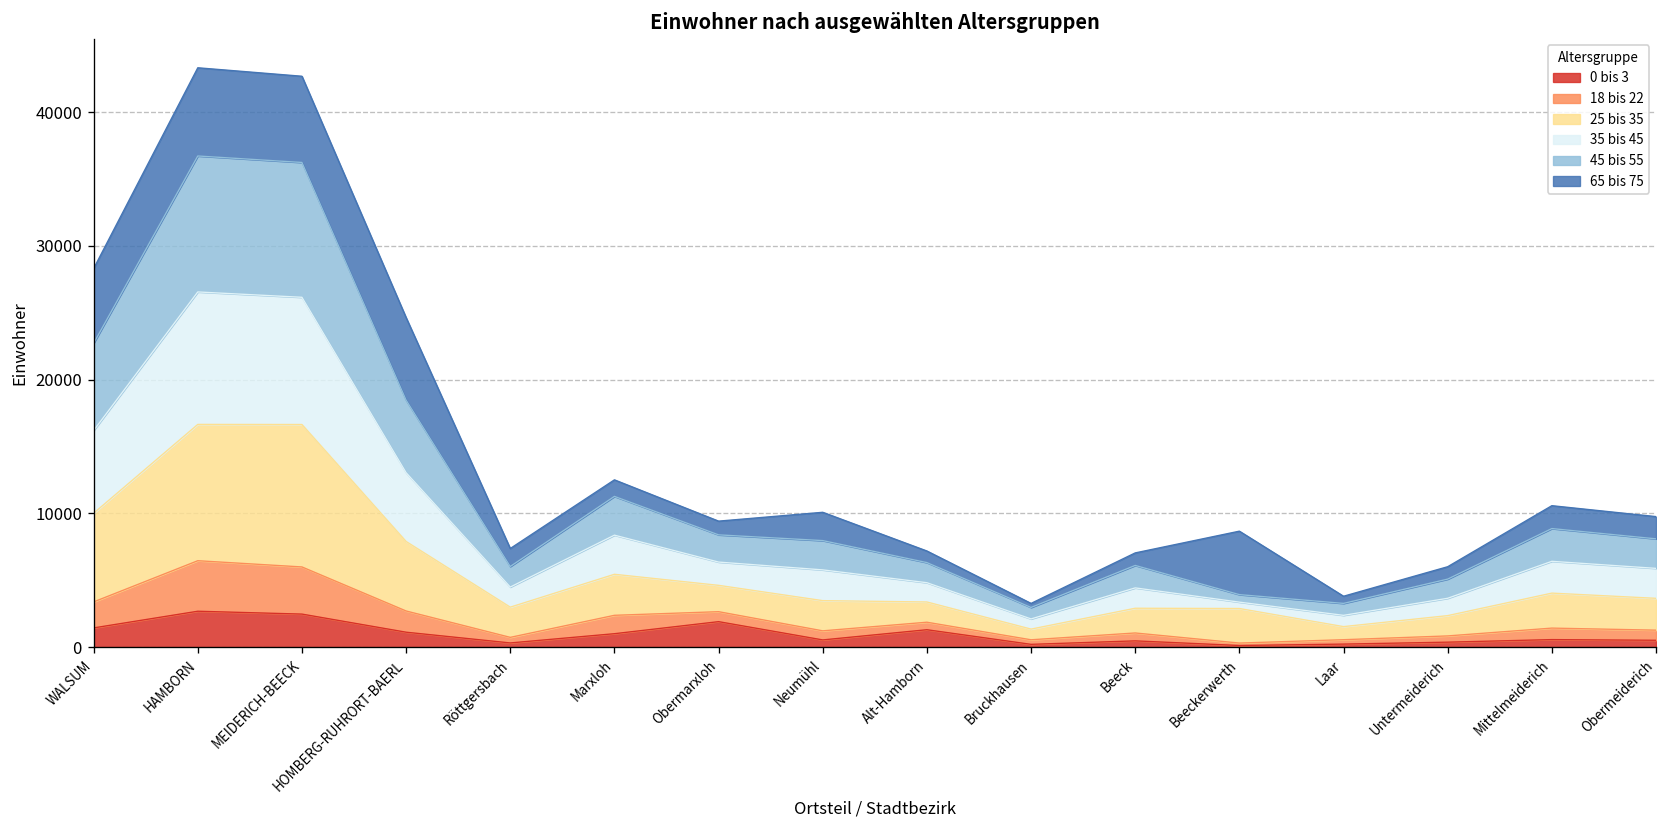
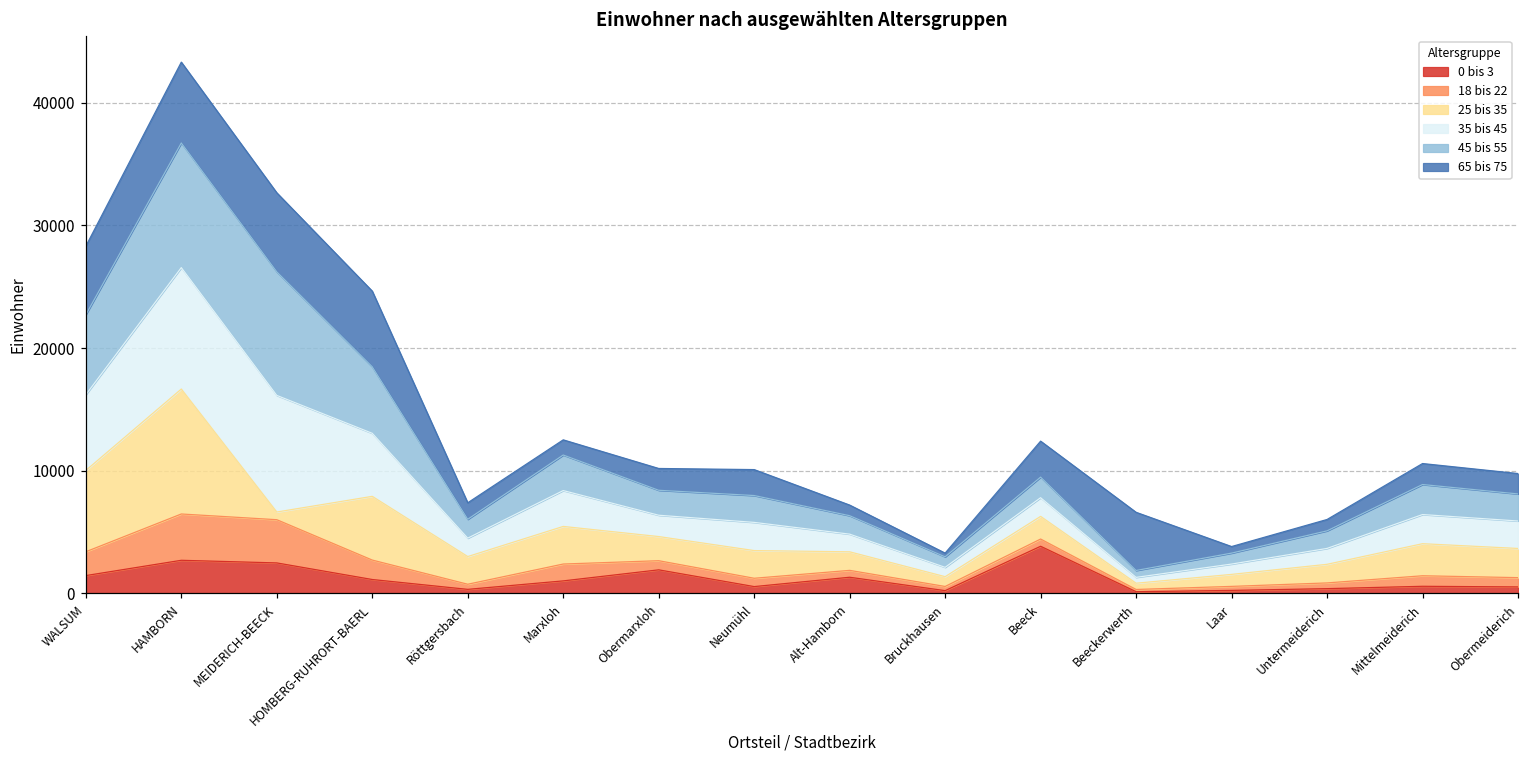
25 bis 35, MEIDERICH-BEECK: 10700 -> 600
65 bis 75, Obermarxloh: 1000 -> 1800
0 bis 3, Beeck: 500 -> 3800
65 bis 75, Beeck: 900 -> 2900
25 bis 35, Beeckerwerth: 2600 -> 500
